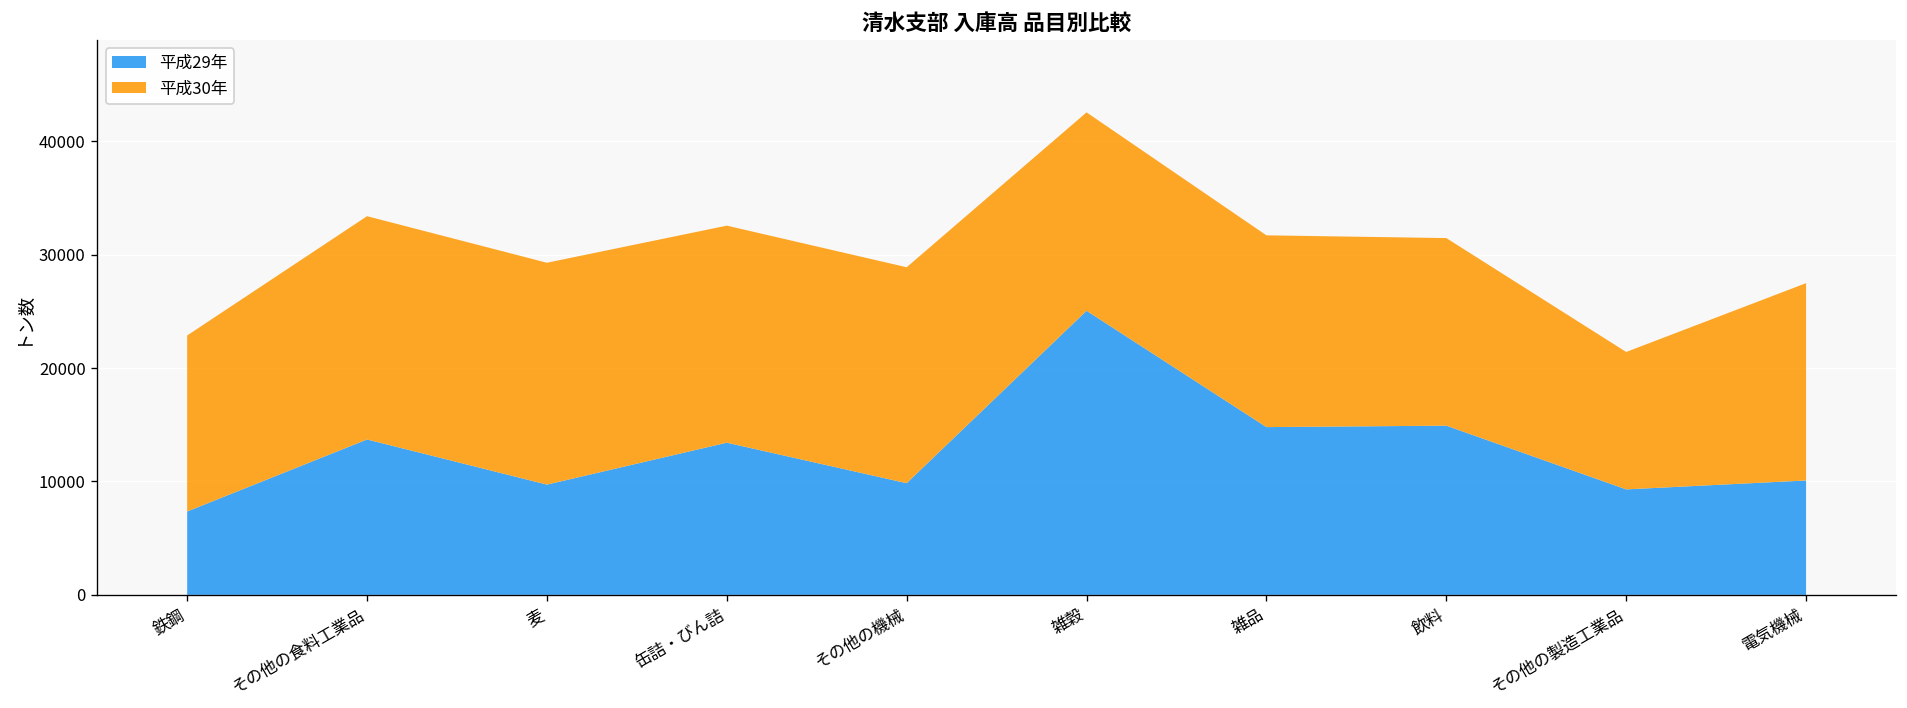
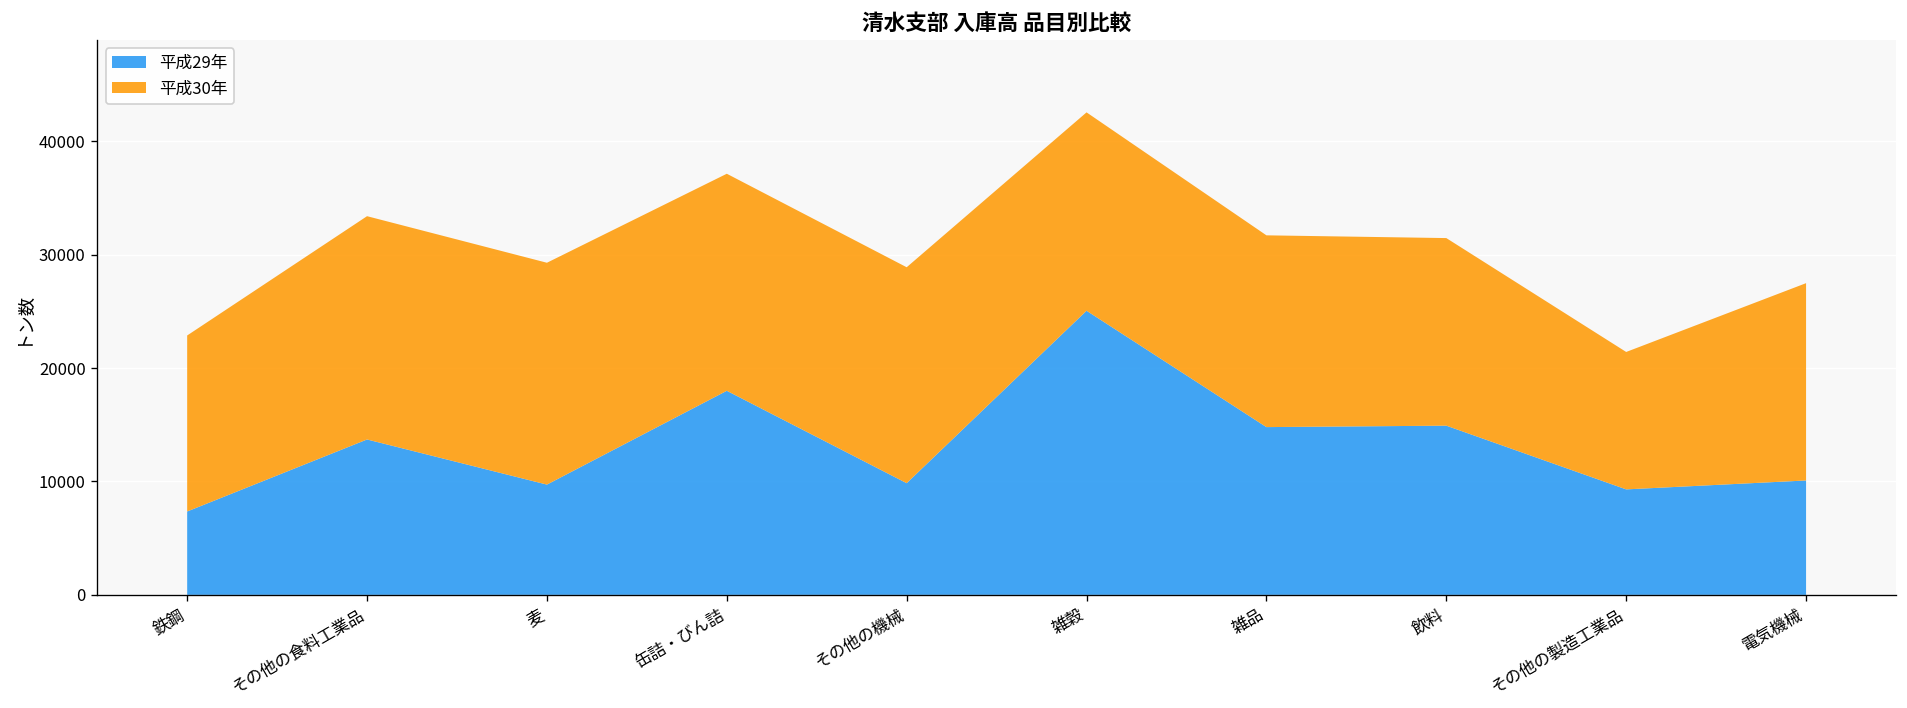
平成29年, 缶詰・びん詰: 13000 -> 18000
